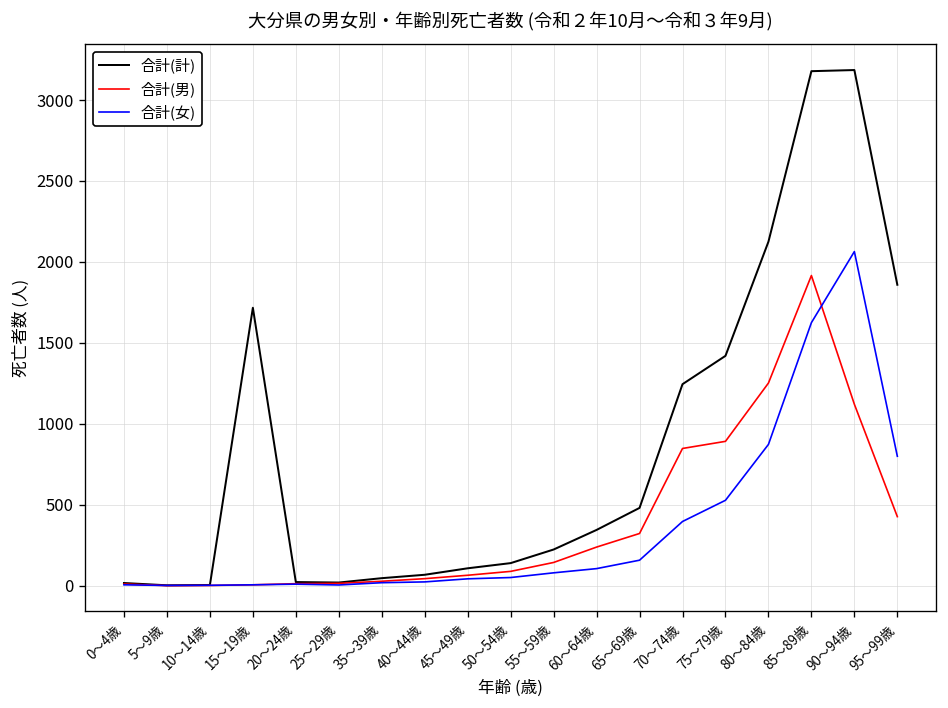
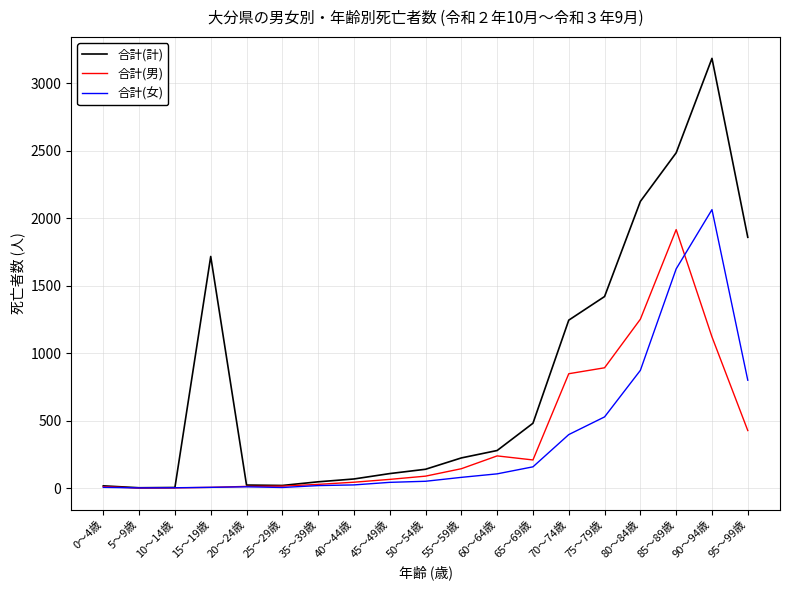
合計(計), 60～64歳: 350 -> 280
合計(男), 65～69歳: 320 -> 210
合計(計), 85～89歳: 3180 -> 2490
